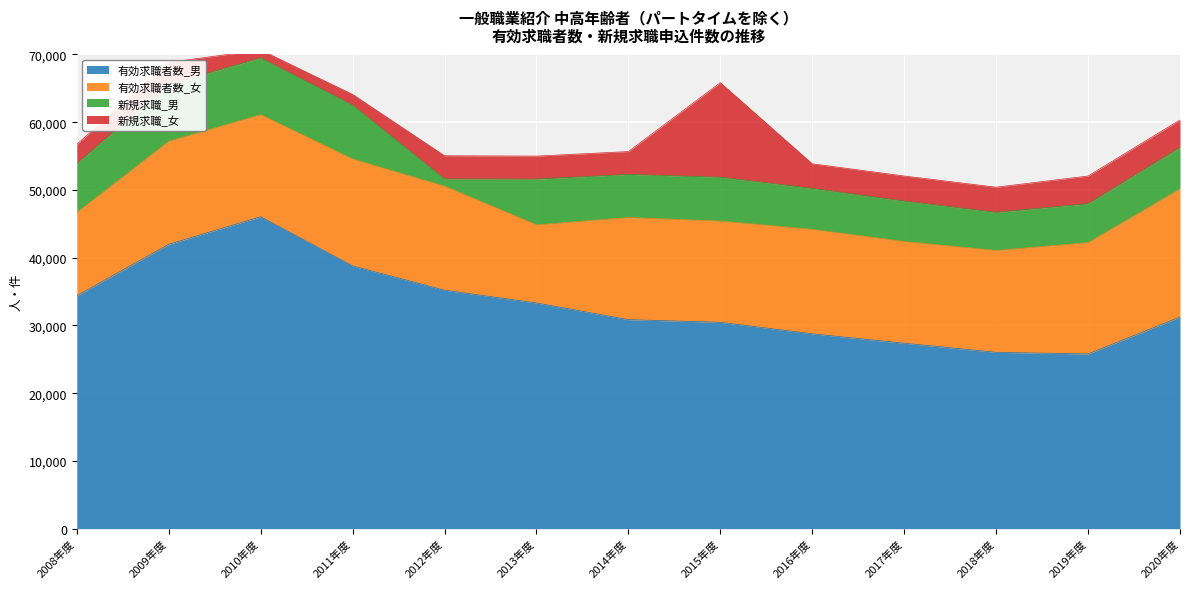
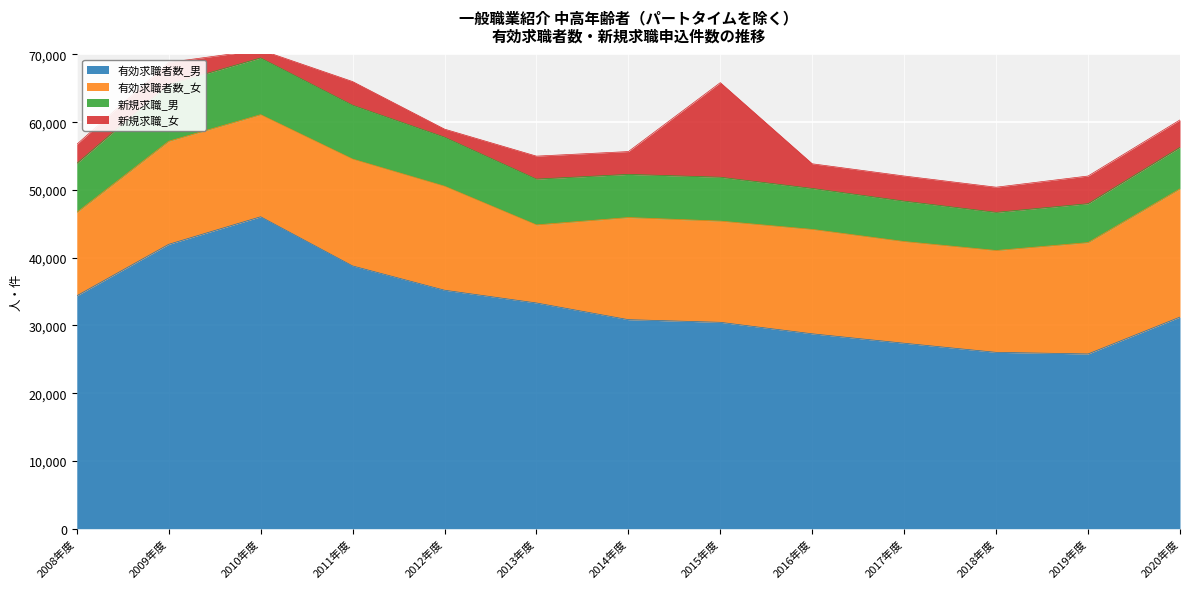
新規求職_女, 2011年度: 2,000 -> 3,000
新規求職_男, 2012年度: 1,000 -> 7,000
新規求職_女, 2012年度: 3,000 -> 1,000
